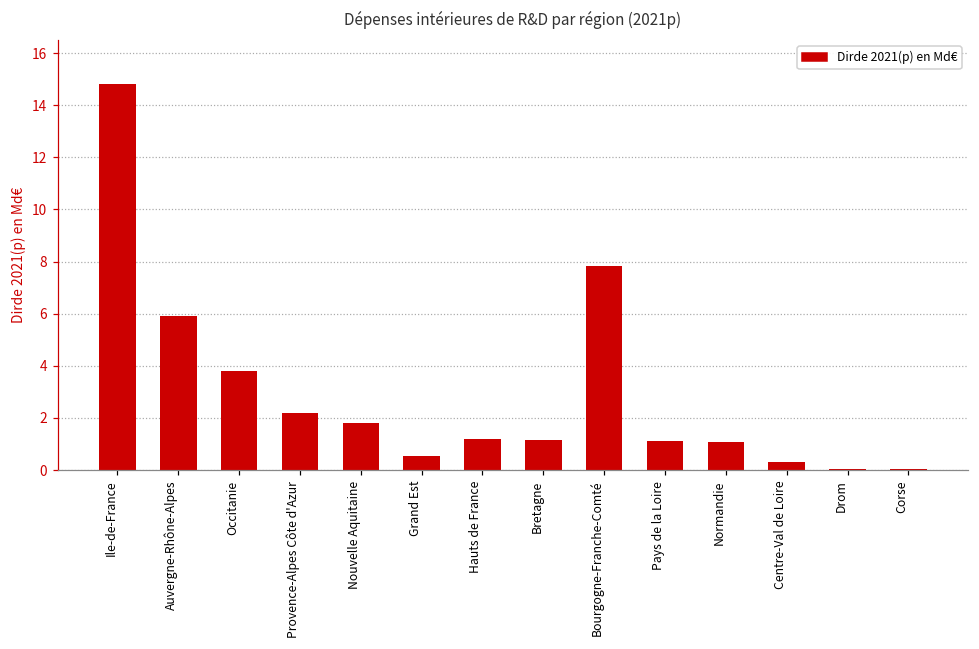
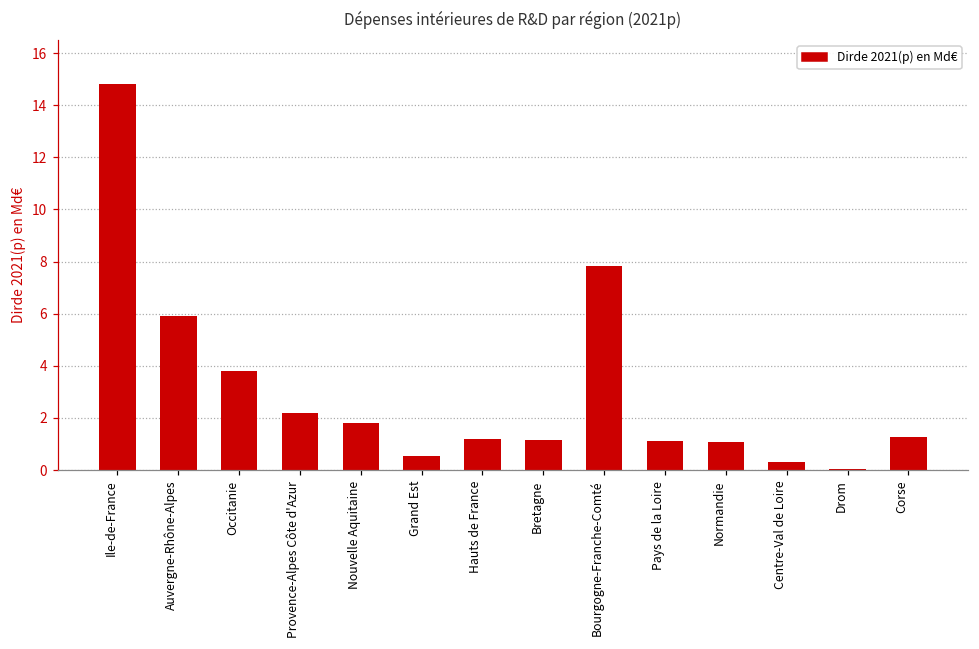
Corse: 0.0 -> 1.3
